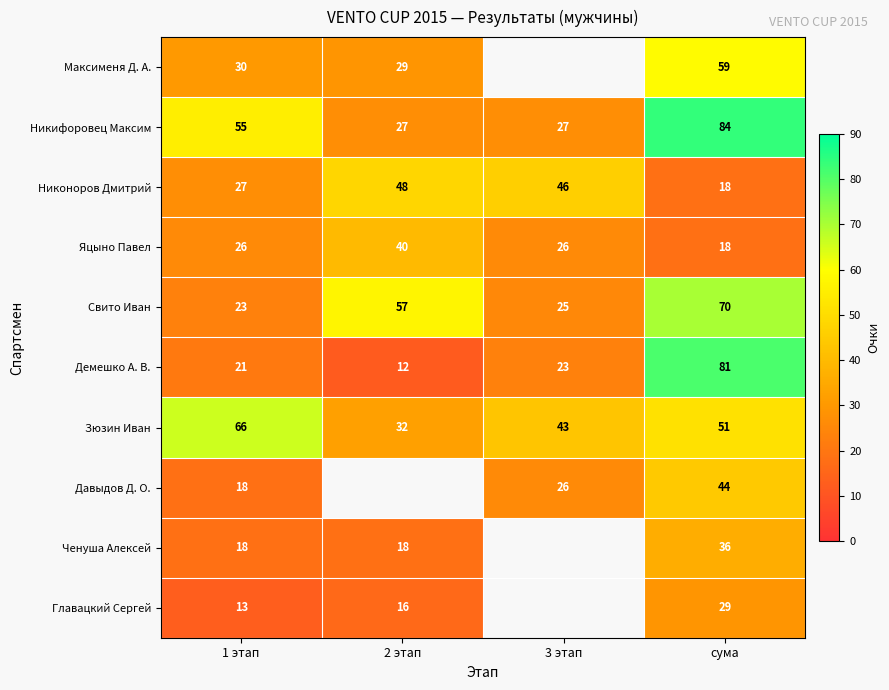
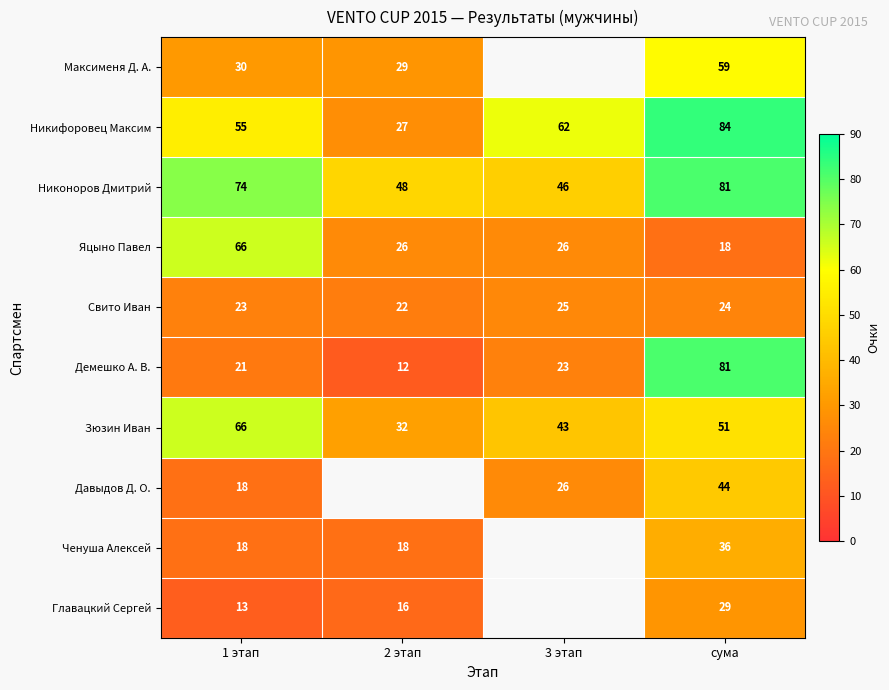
Никифоровец Максим, 3 этап: 27 -> 62
Никоноров Дмитрий, 1 этап: 27 -> 74
Никоноров Дмитрий, сума: 18 -> 81
Яцыно Павел, 1 этап: 26 -> 66
Яцыно Павел, 2 этап: 40 -> 26
Свито Иван, 2 этап: 57 -> 22
Свито Иван, сума: 70 -> 24
